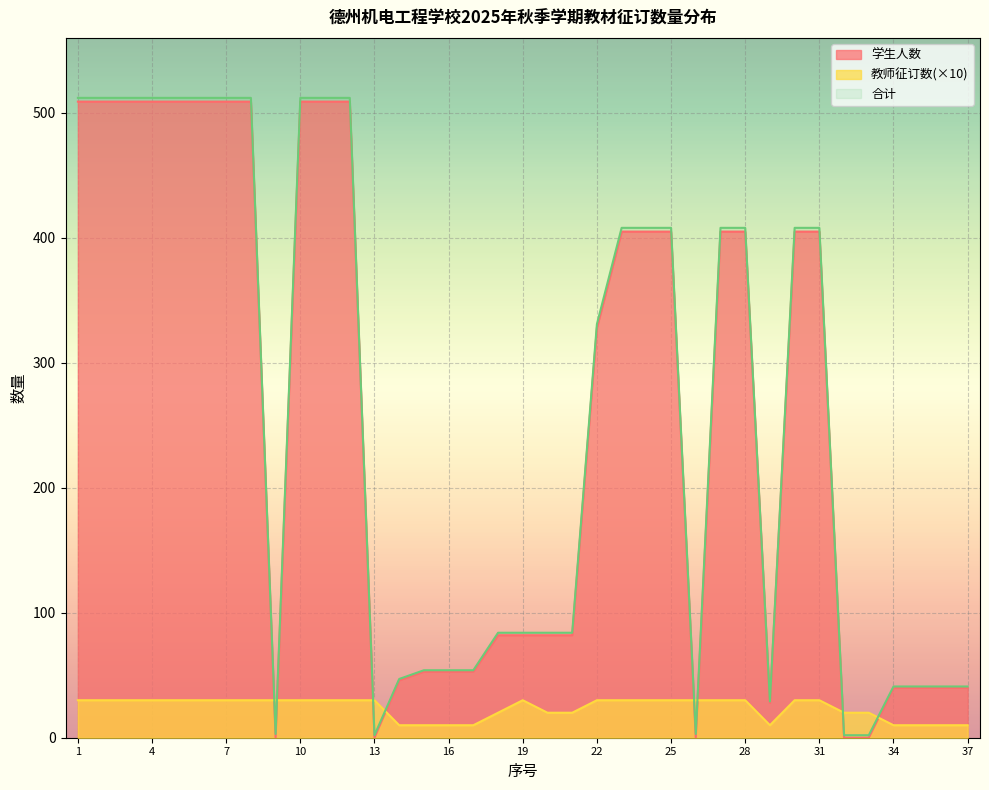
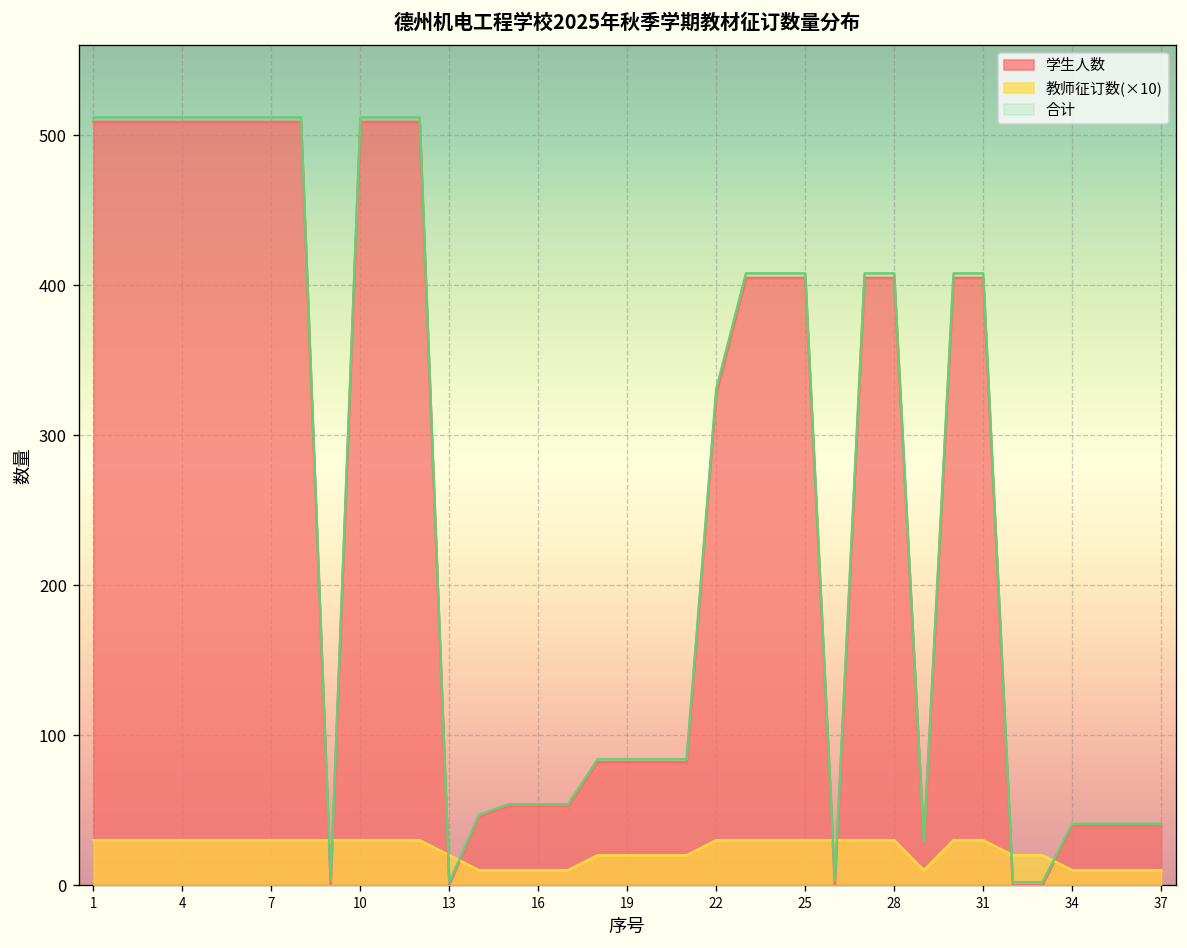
教师征订数(×10), 13: 30 -> 20
教师征订数(×10), 19: 30 -> 20
